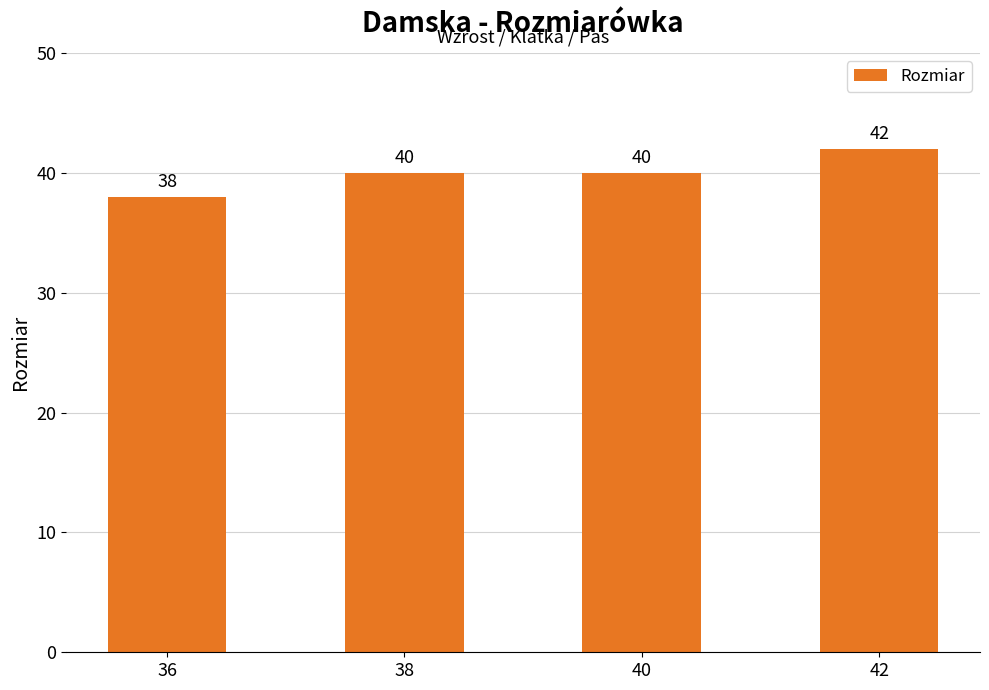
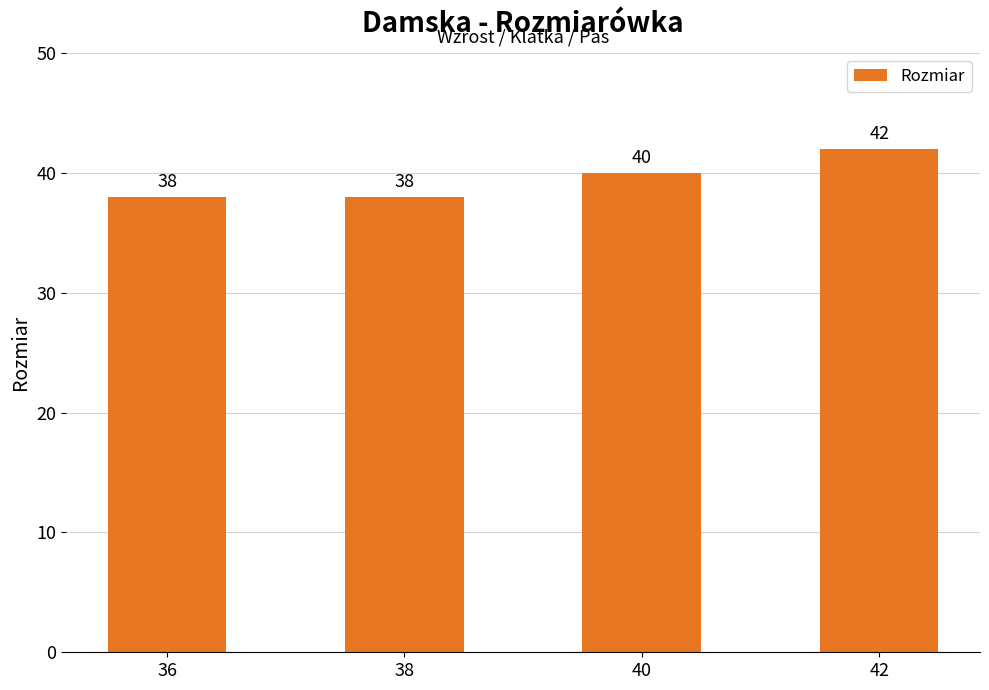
38: 40 -> 38
